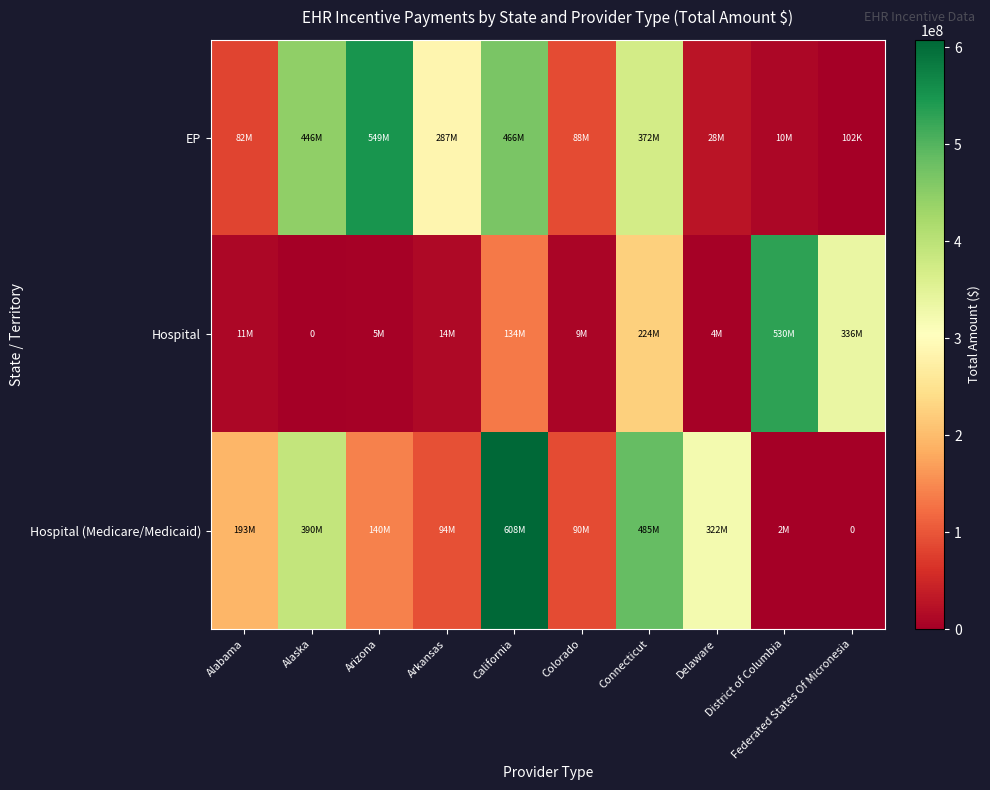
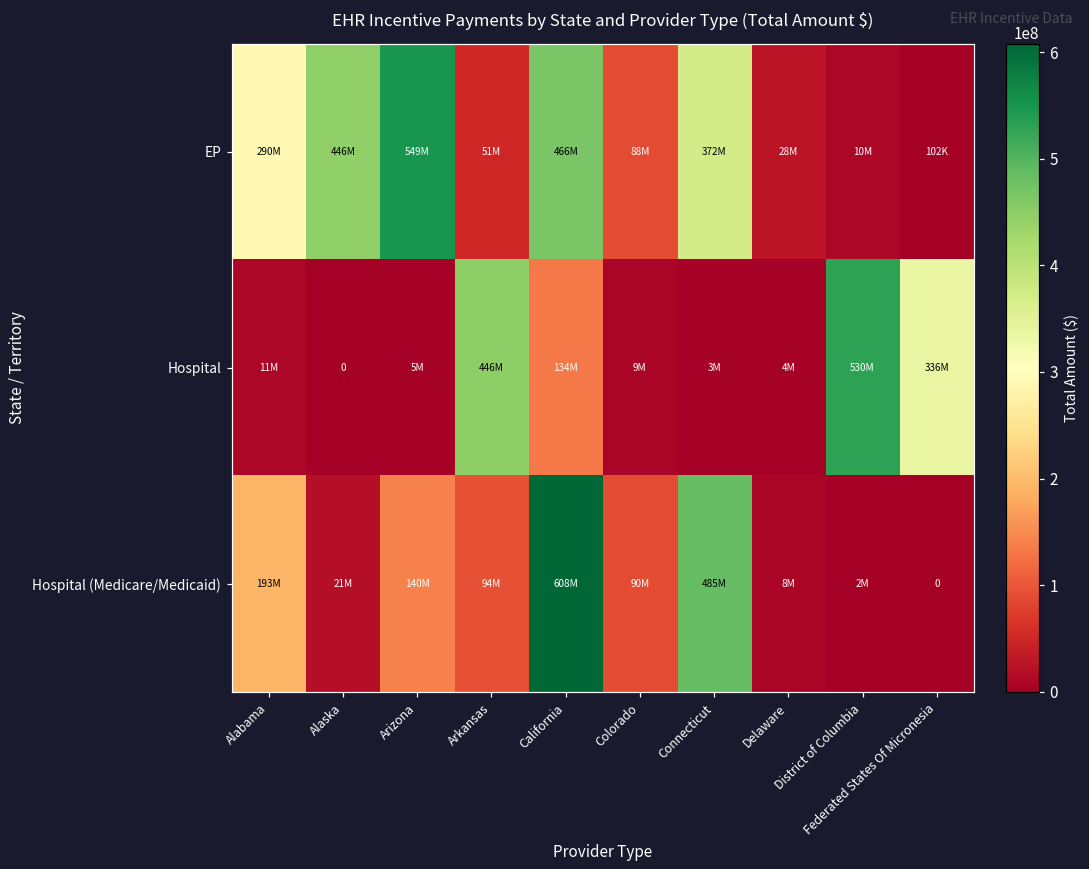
EP, Alabama: 82M -> 290M
EP, Arkansas: 287M -> 51M
Hospital, Arkansas: 14M -> 446M
Hospital, Connecticut: 224M -> 3M
Hospital (Medicare/Medicaid), Alaska: 390M -> 21M
Hospital (Medicare/Medicaid), Delaware: 322M -> 8M
